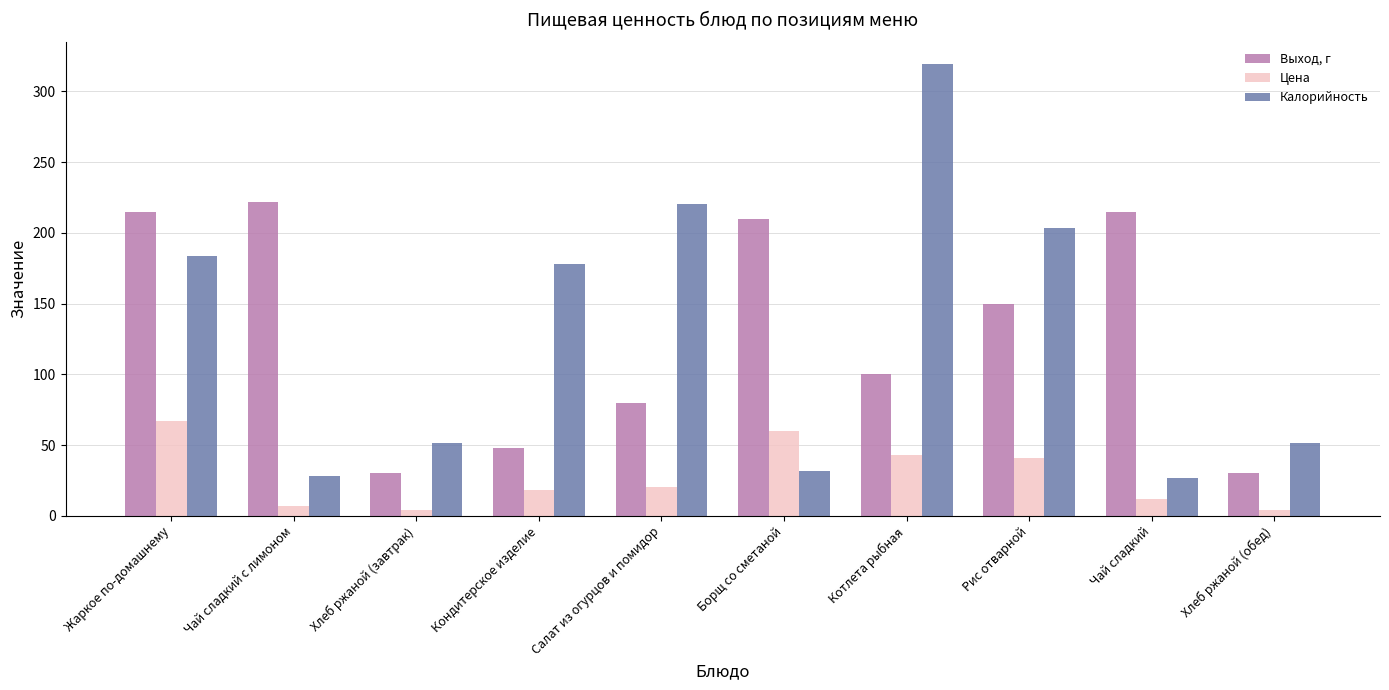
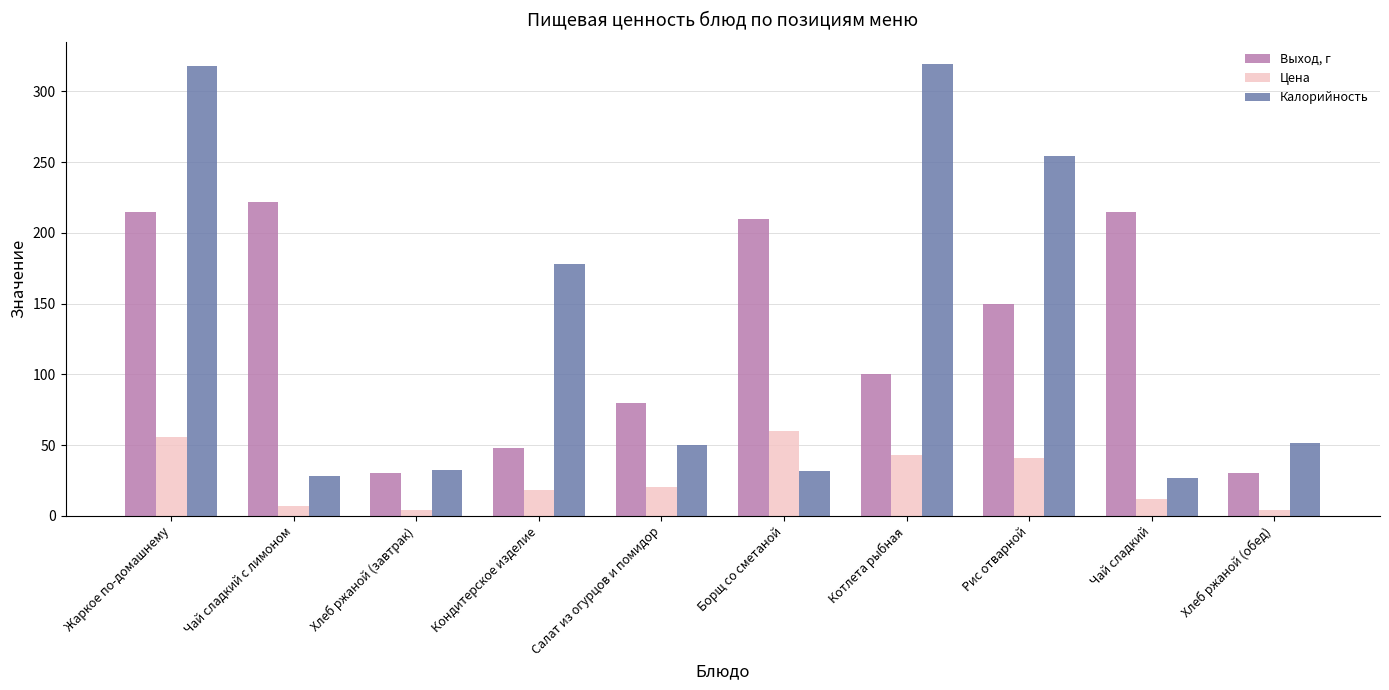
Цена, Жаркое по-домашнему: 67 -> 56
Калорийность, Жаркое по-домашнему: 184 -> 318
Калорийность, Хлеб ржаной (завтрак): 51 -> 32
Калорийность, Салат из огурцов и помидор: 220 -> 50
Калорийность, Рис отварной: 204 -> 254
